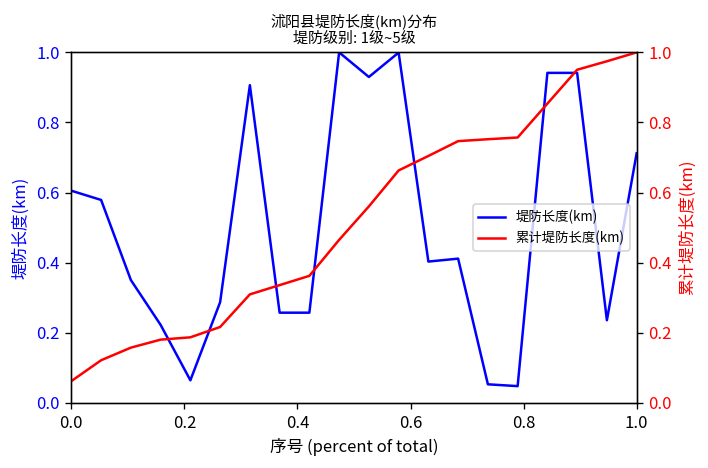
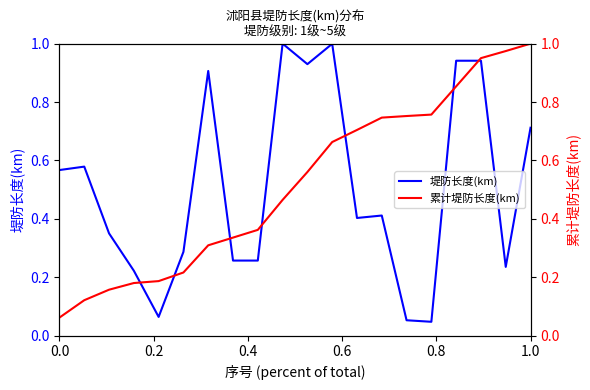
堤防长度(km), 0.0: 0.61 -> 0.57
